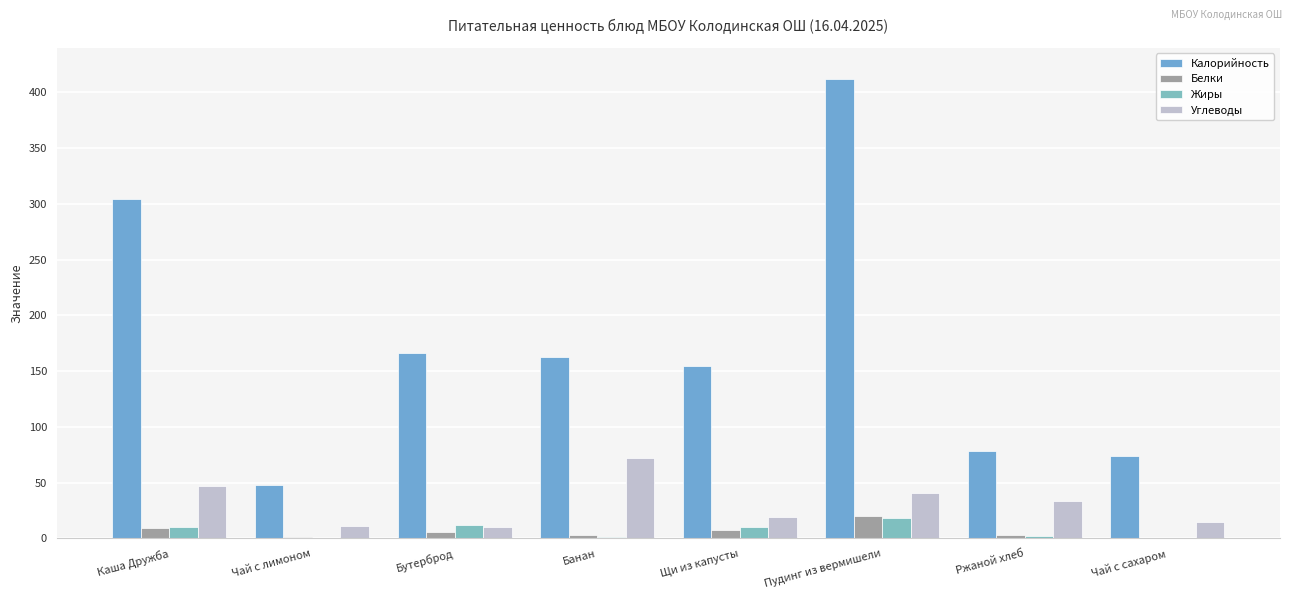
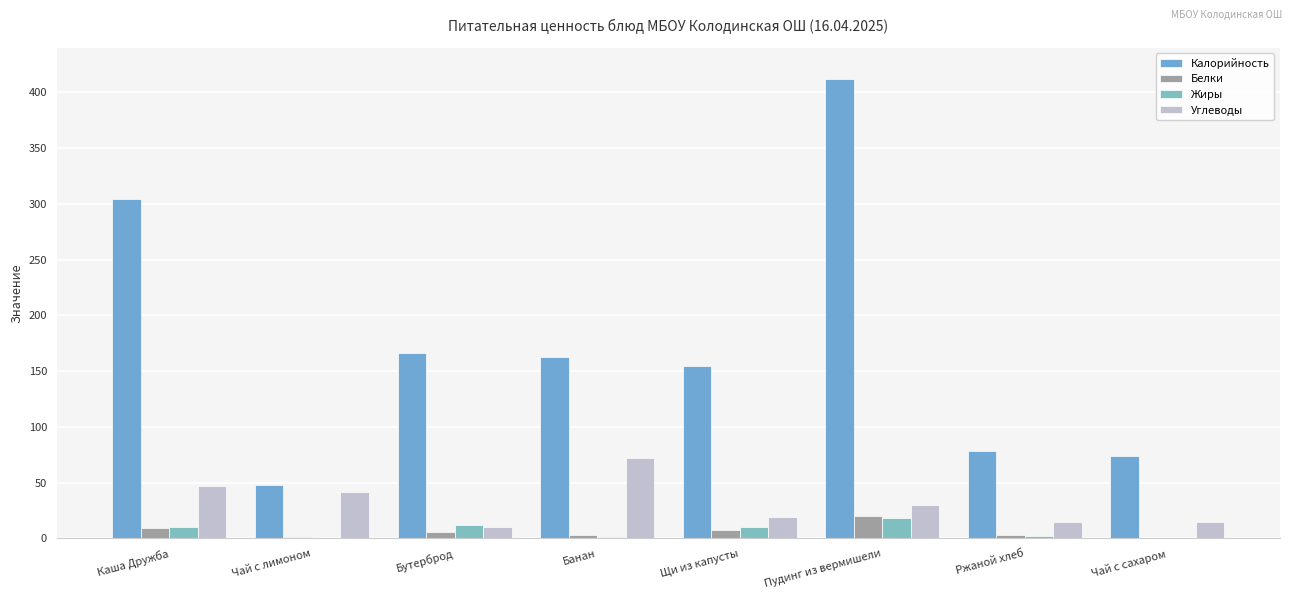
Углеводы, Чай с лимоном: 11 -> 42
Углеводы, Пудинг из вермишели: 41 -> 30
Углеводы, Ржаной хлеб: 34 -> 15
